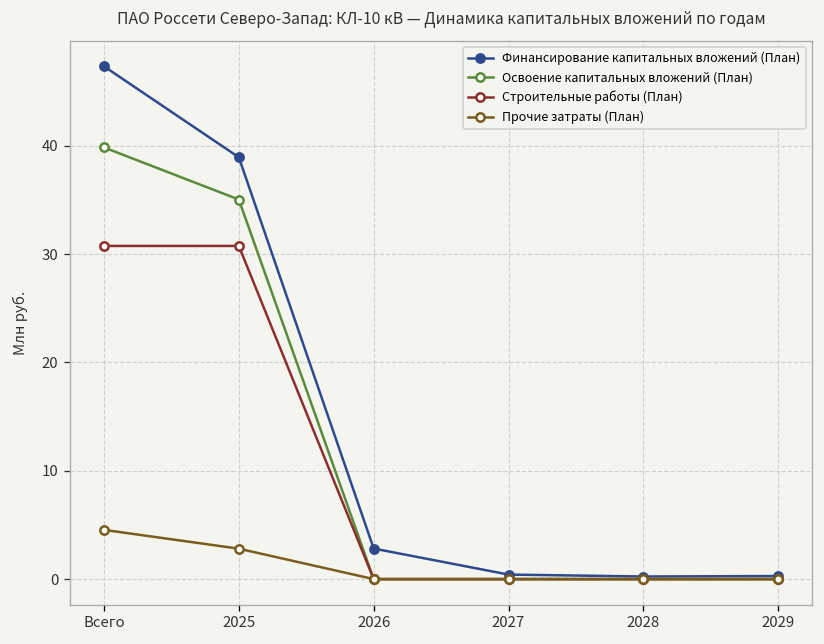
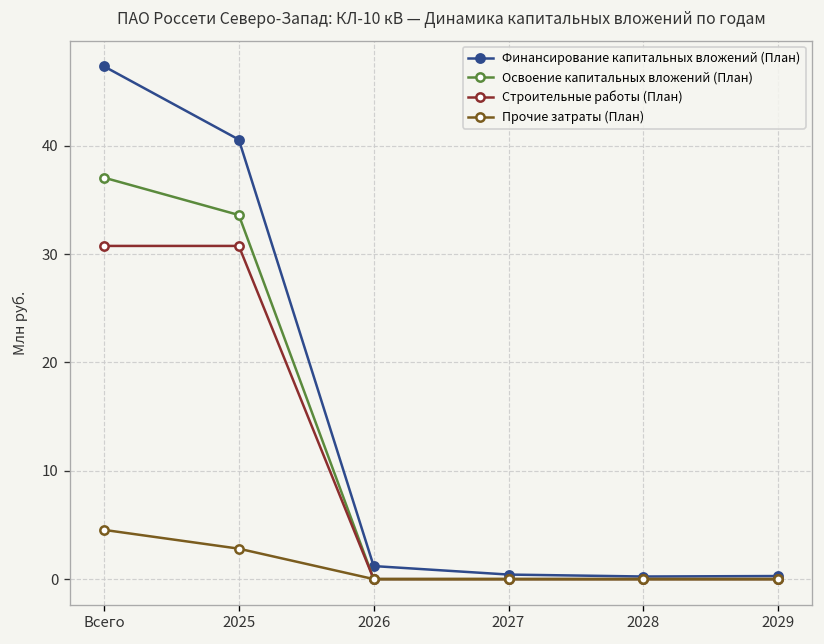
Освоение капитальных вложений (План), Всего: 40 -> 37
Финансирование капитальных вложений (План), 2025: 39 -> 41
Освоение капитальных вложений (План), 2025: 35 -> 34
Финансирование капитальных вложений (План), 2026: 3 -> 1
